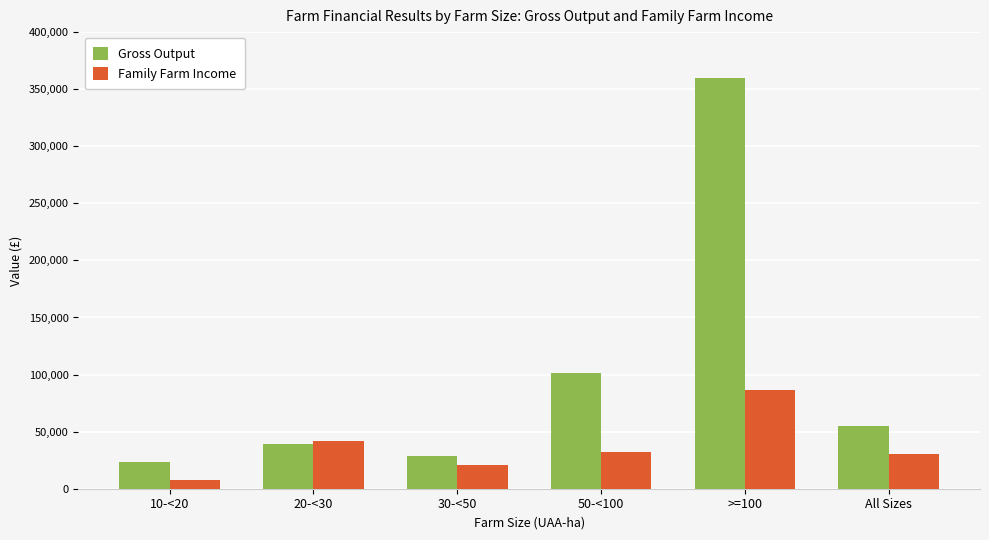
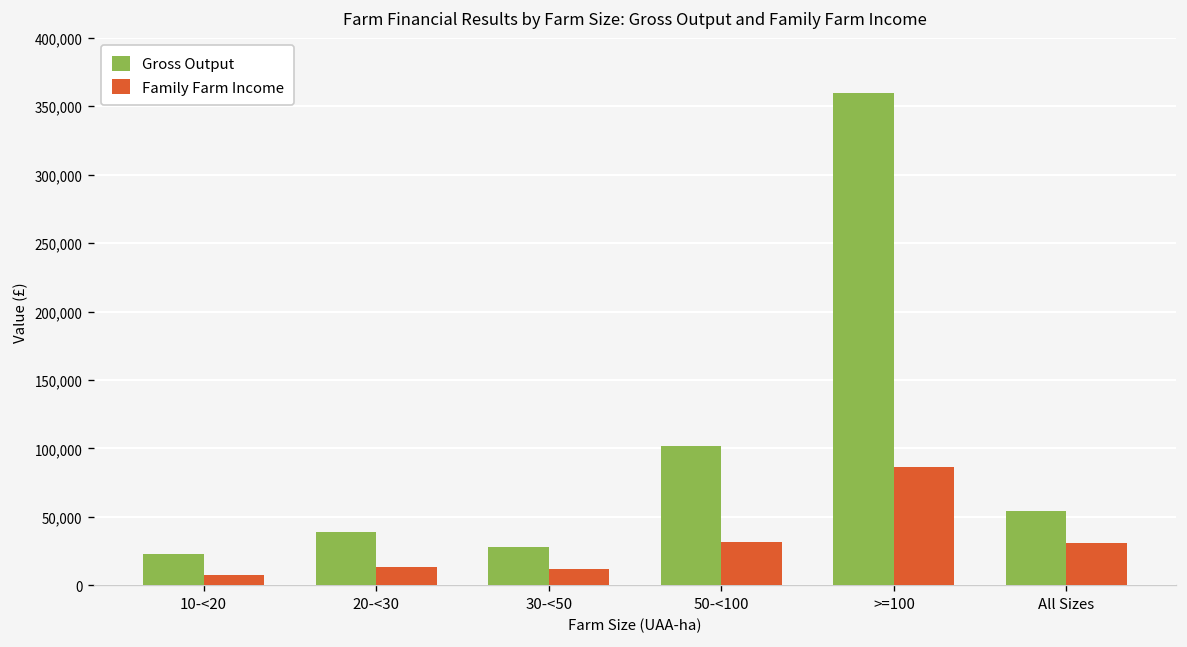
Family Farm Income, 20-<30: 42,000 -> 14,000
Family Farm Income, 30-<50: 21,000 -> 12,000
